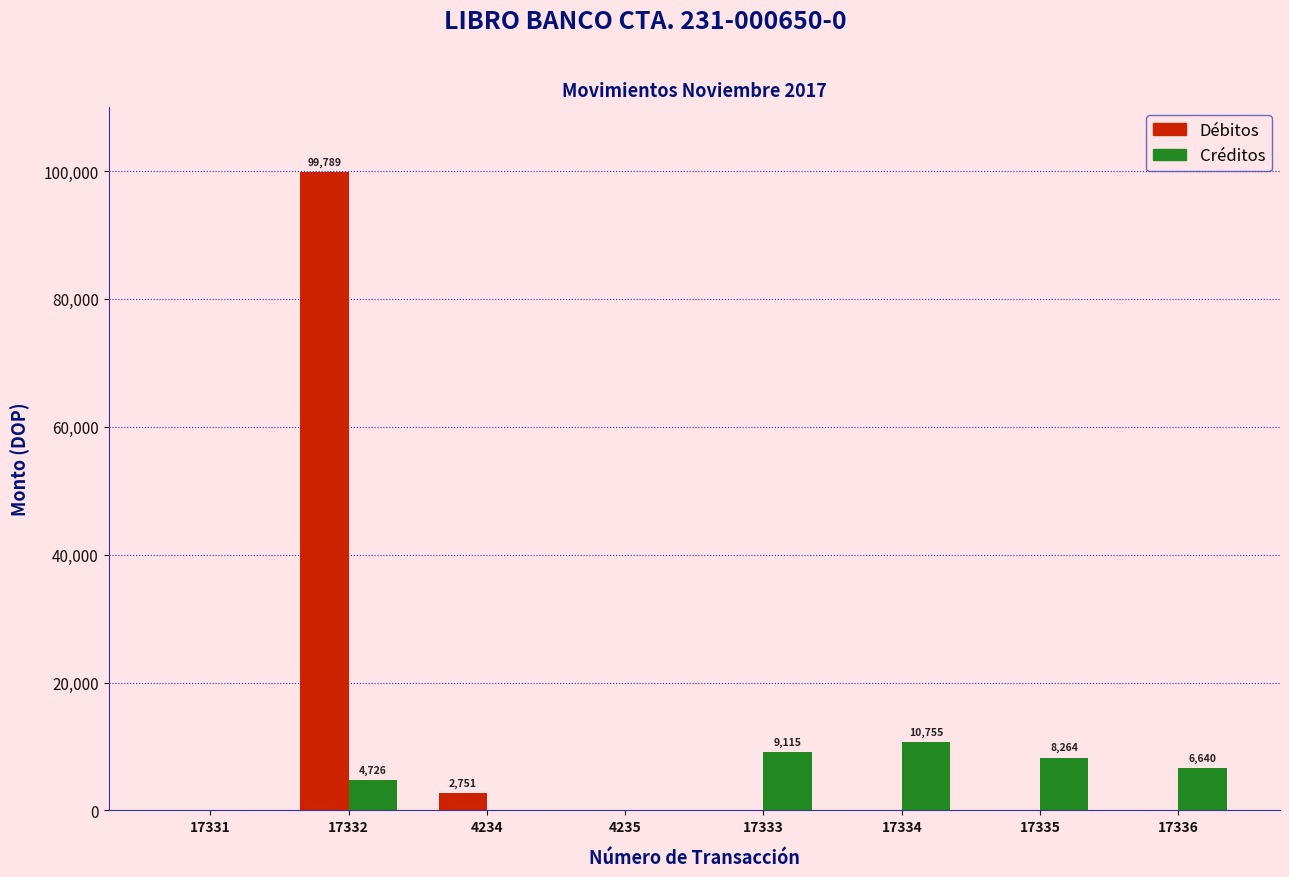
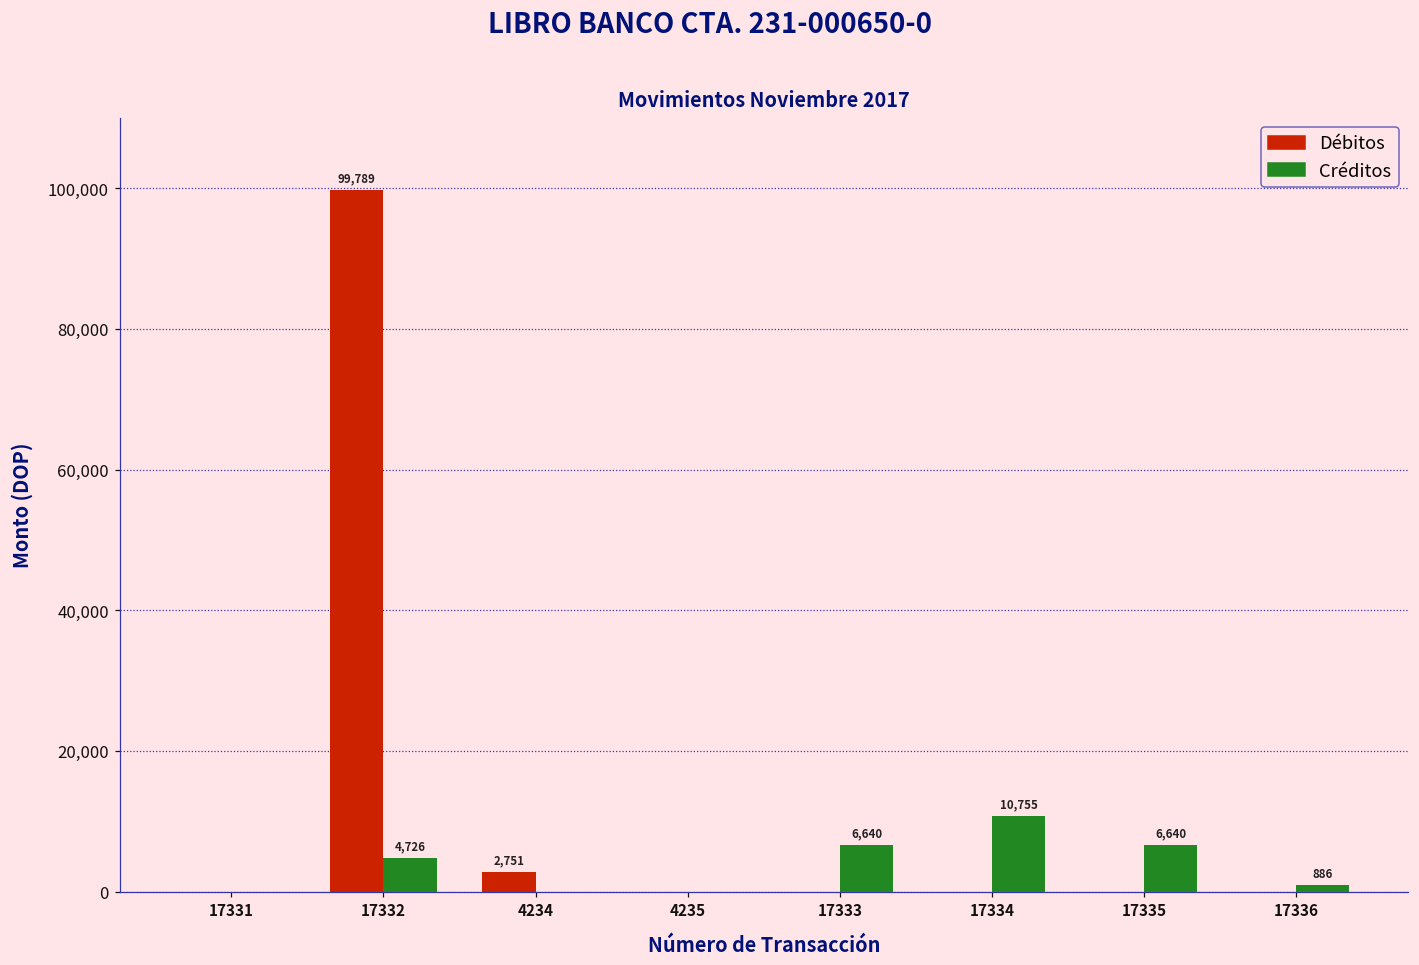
Créditos, 17333: 9,115 -> 6,640
Créditos, 17335: 8,264 -> 6,640
Créditos, 17336: 6,640 -> 886
